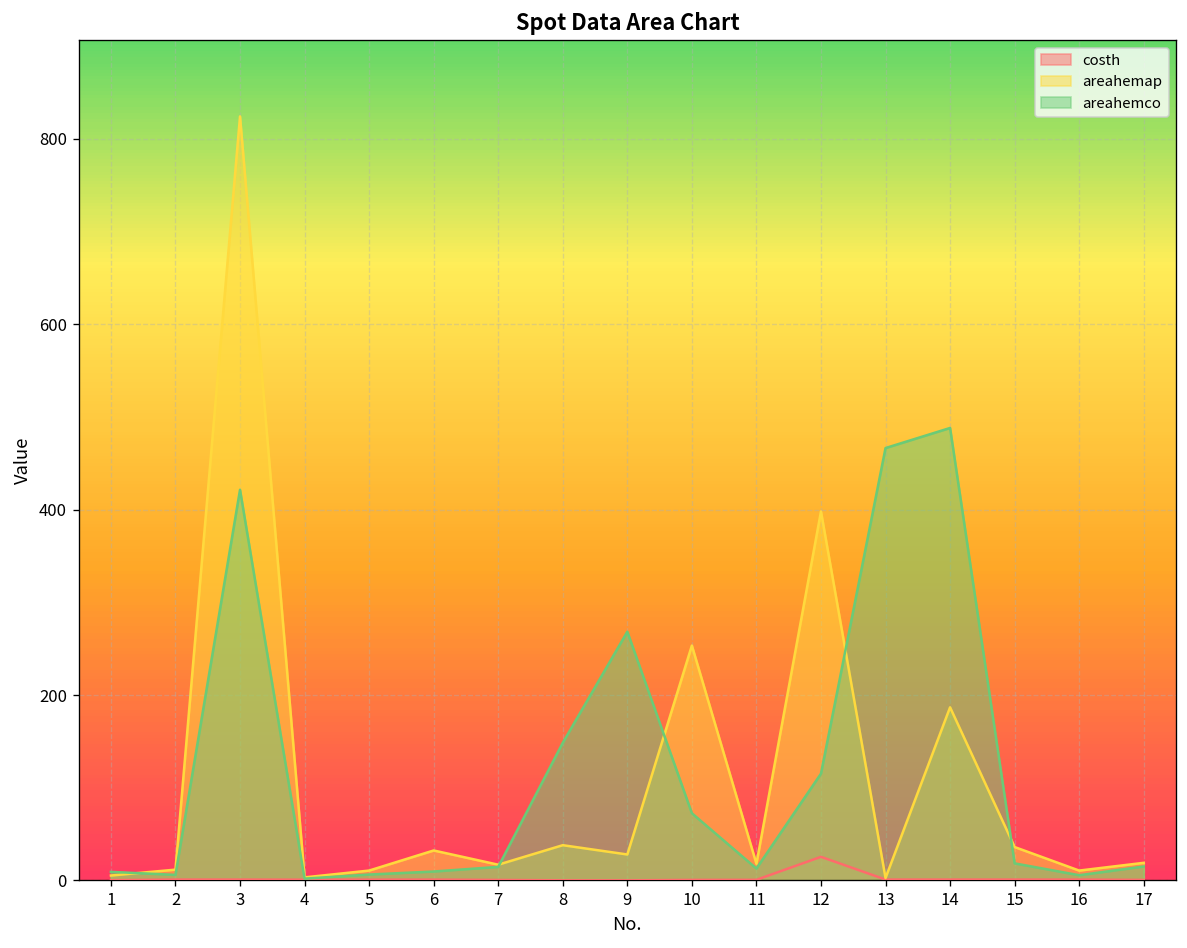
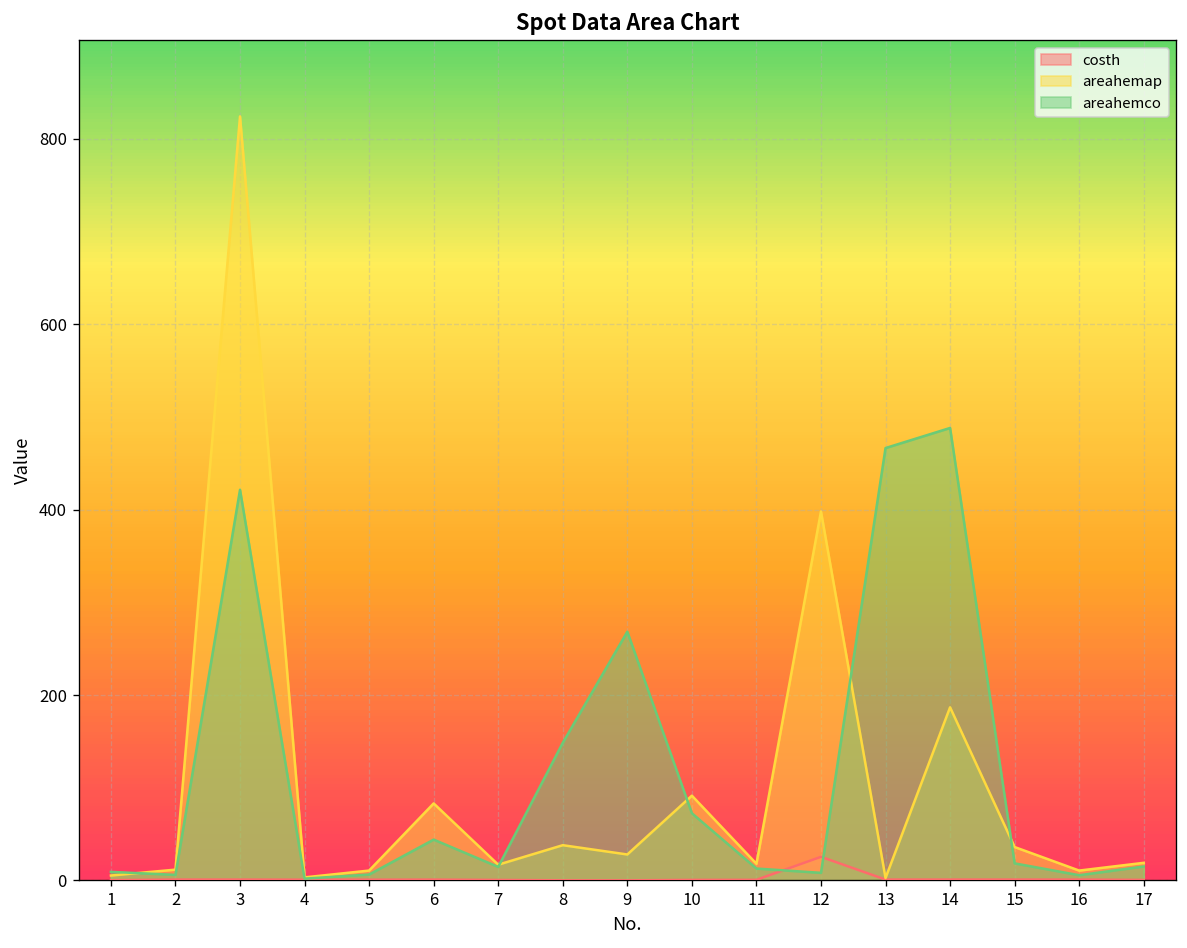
areahemap, 6: 30 -> 80
areahemco, 6: 10 -> 40
areahemap, 10: 250 -> 90
areahemco, 12: 120 -> 10
